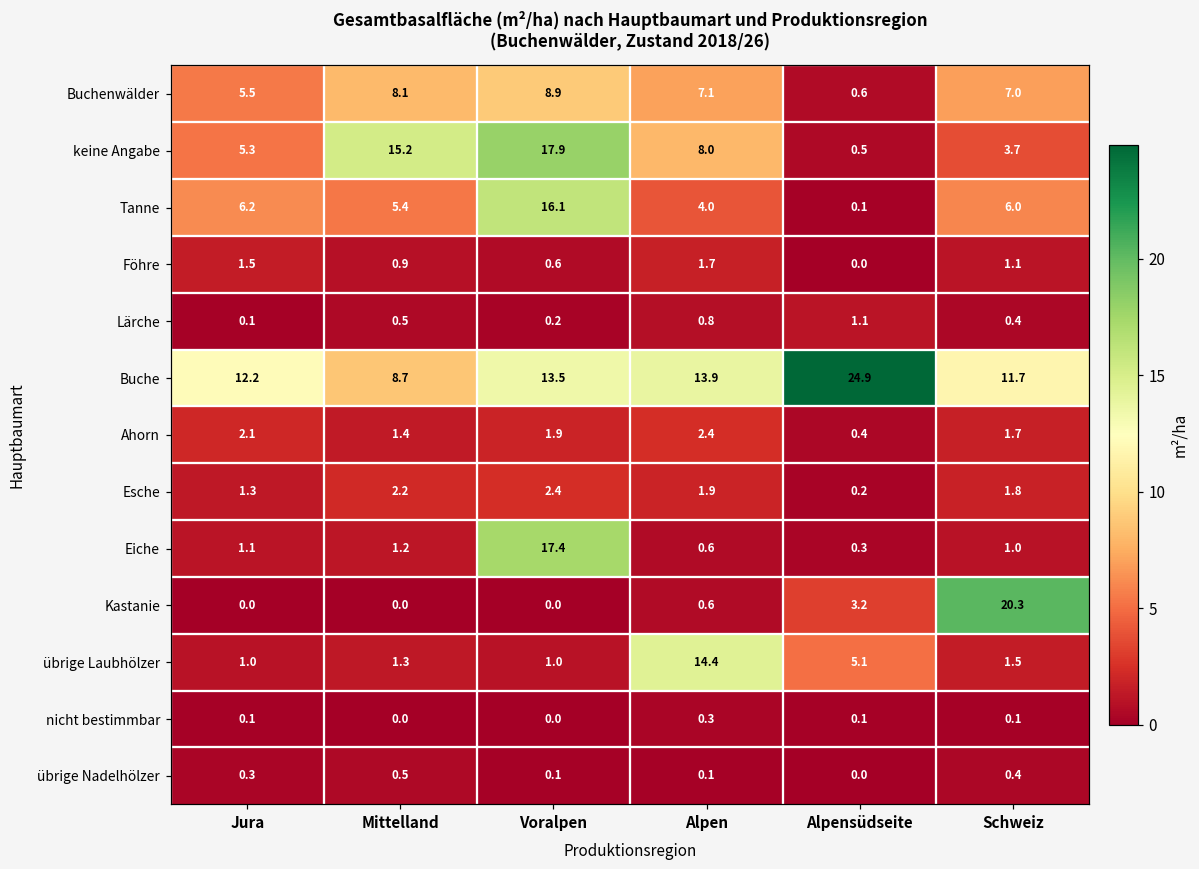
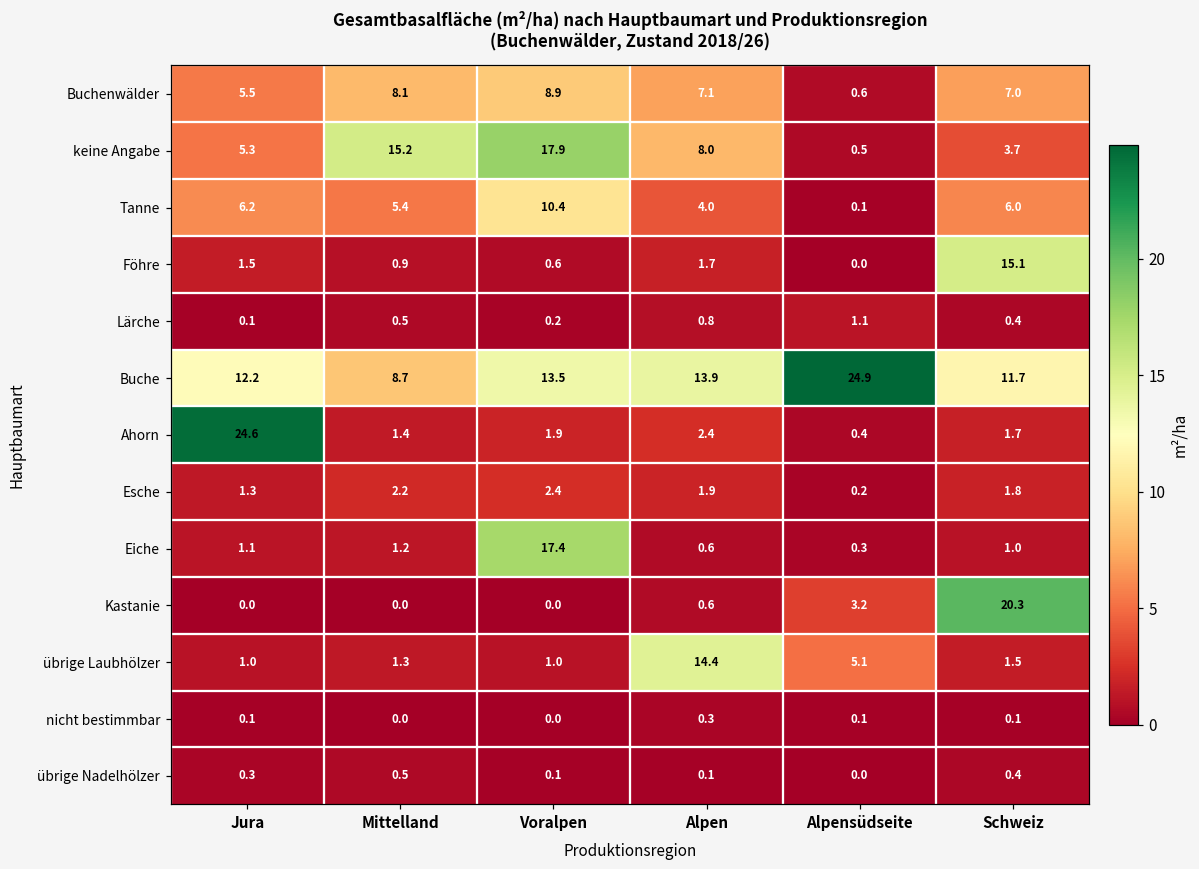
Tanne, Voralpen: 16.1 -> 10.4
Föhre, Schweiz: 1.1 -> 15.1
Ahorn, Jura: 2.1 -> 24.6
